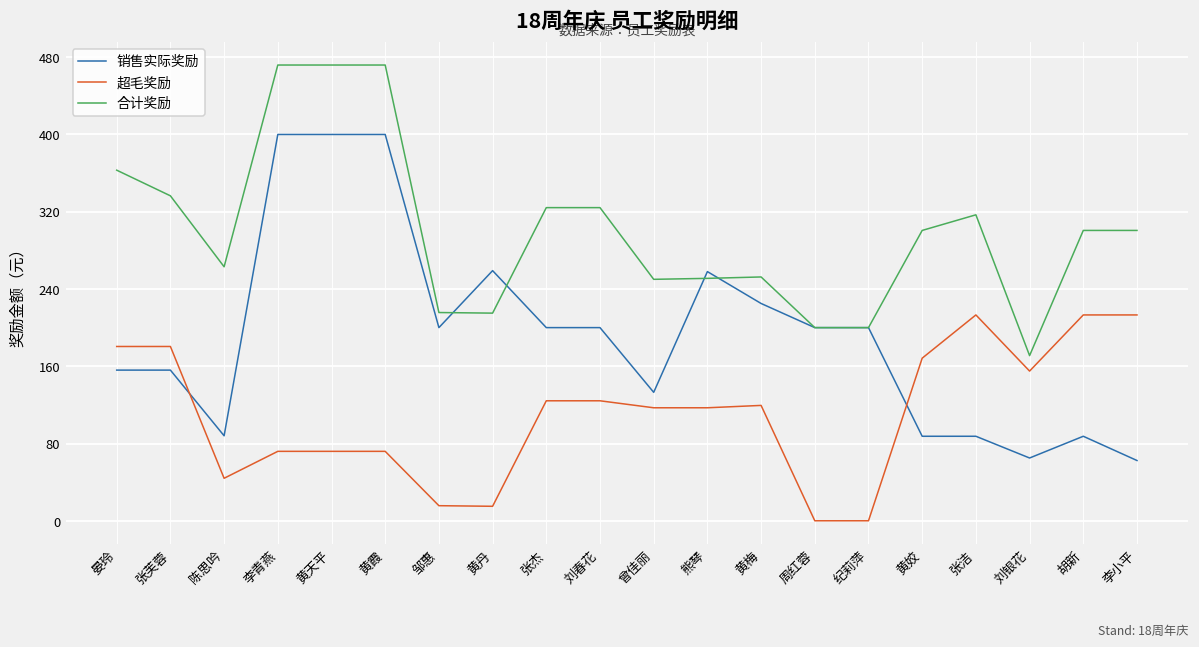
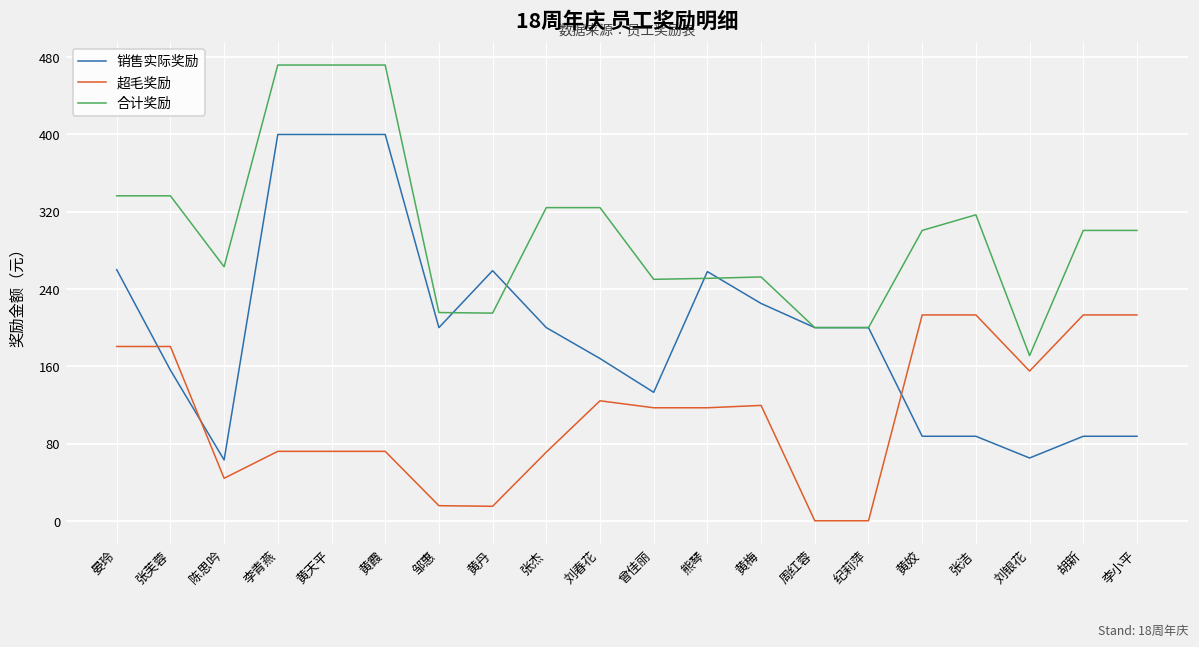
销售实际奖励, 晏玲: 160 -> 260
合计奖励, 晏玲: 360 -> 340
销售实际奖励, 陈思吟: 90 -> 60
超毛奖励, 张杰: 120 -> 70
销售实际奖励, 刘春花: 200 -> 170
超毛奖励, 黄姣: 170 -> 210
销售实际奖励, 李小平: 60 -> 90
